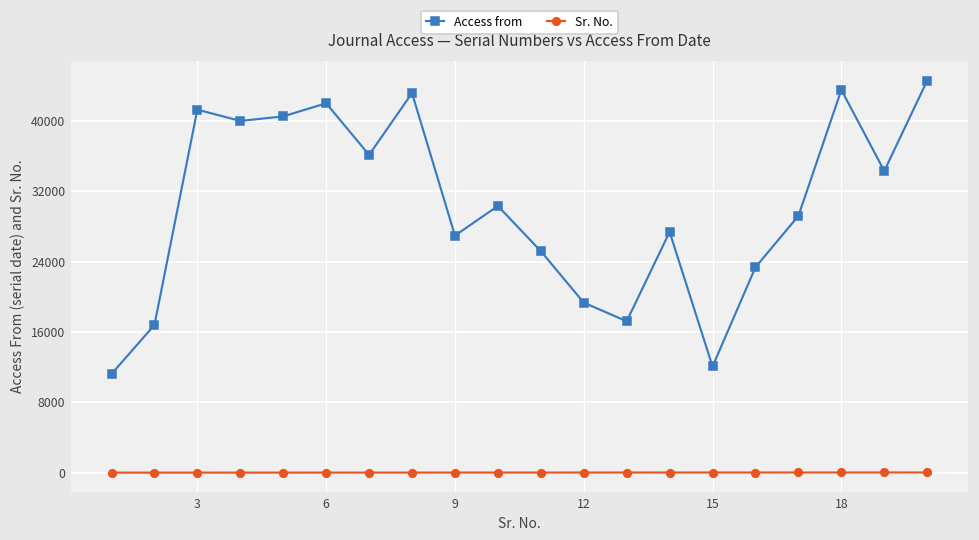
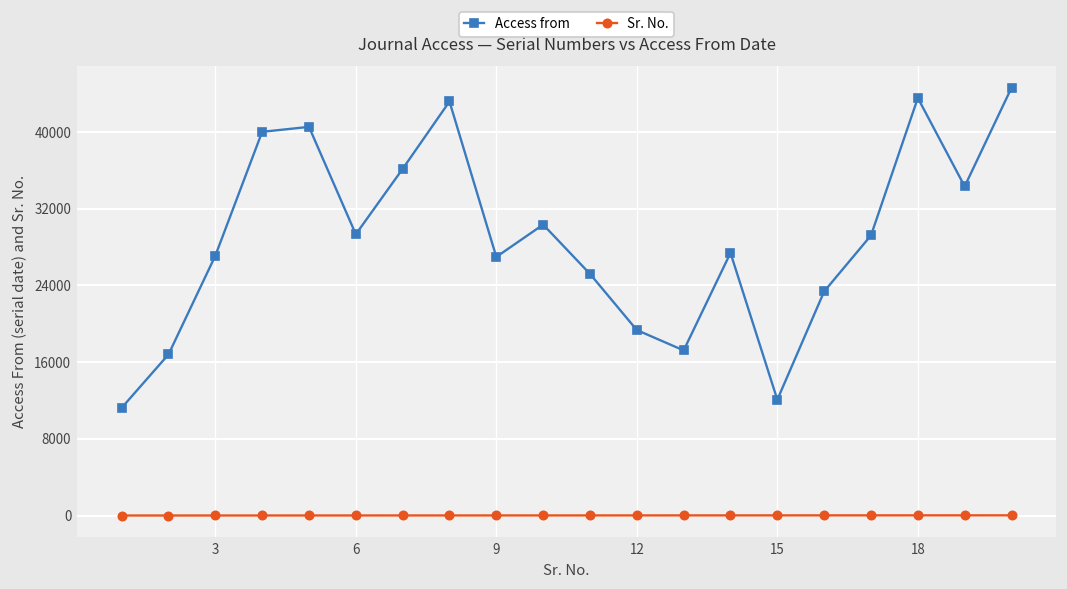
Access from, 3: 41000 -> 27000
Access from, 6: 42000 -> 29000
